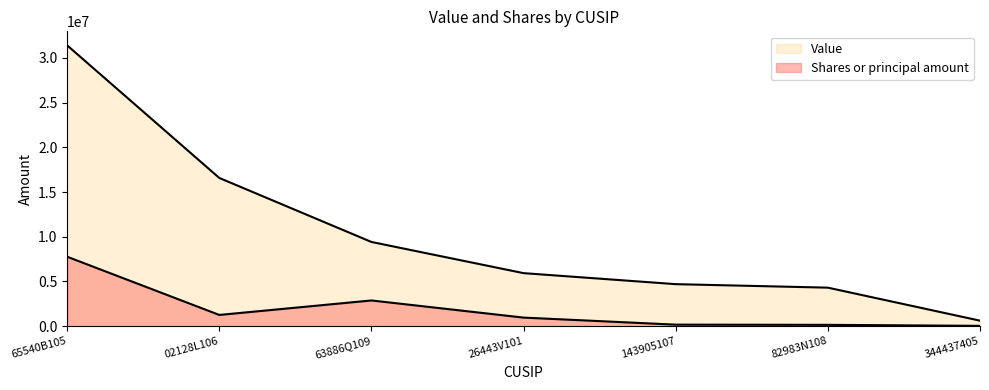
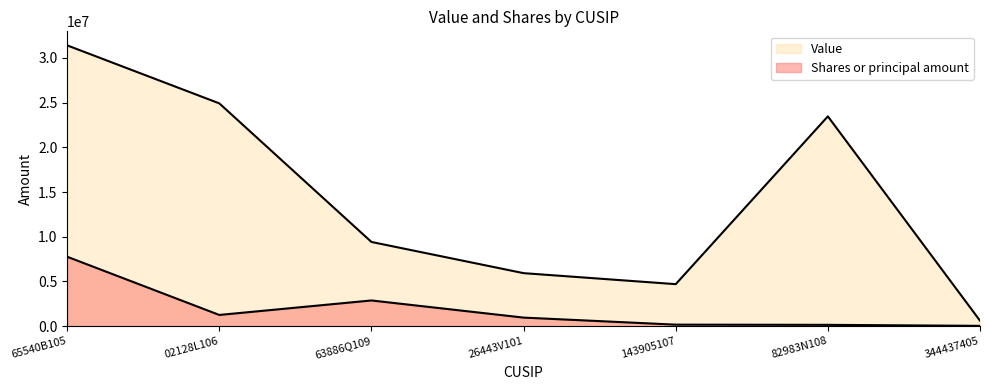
Value, 02128L106: 17000000 -> 25000000
Value, 82983N108: 4000000 -> 23000000
